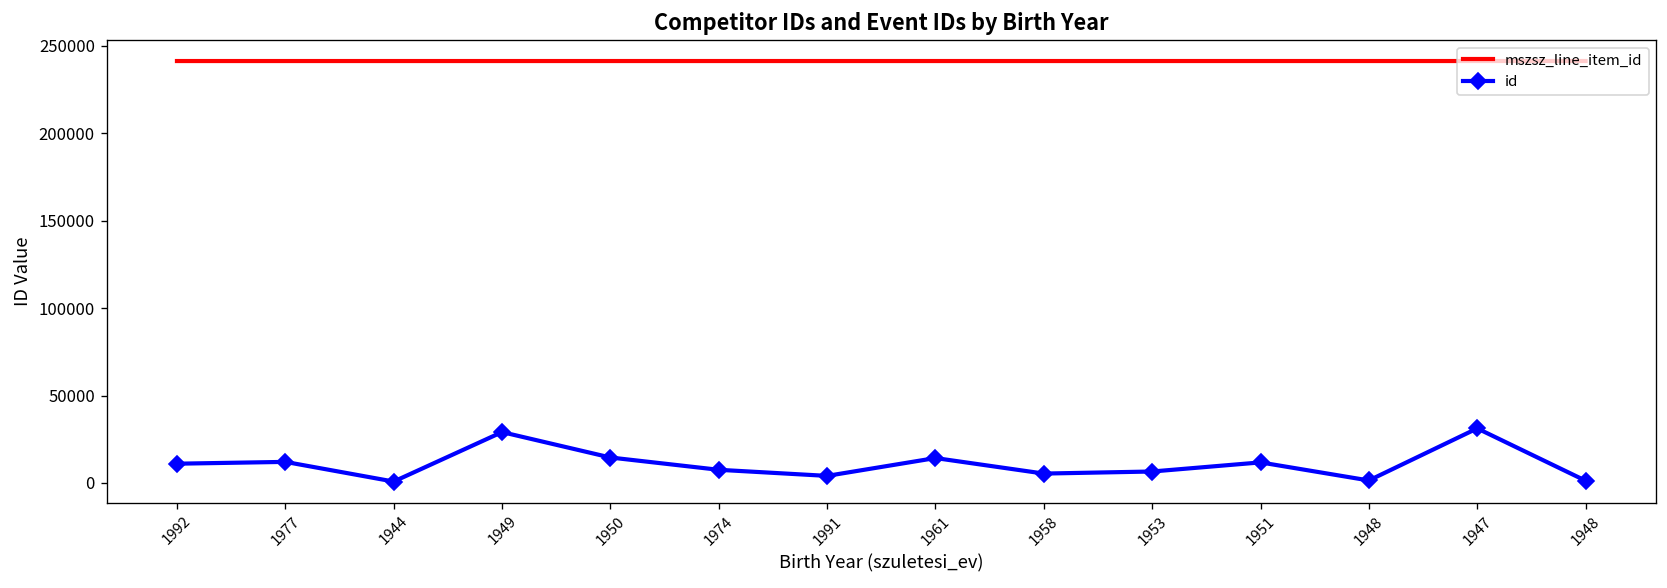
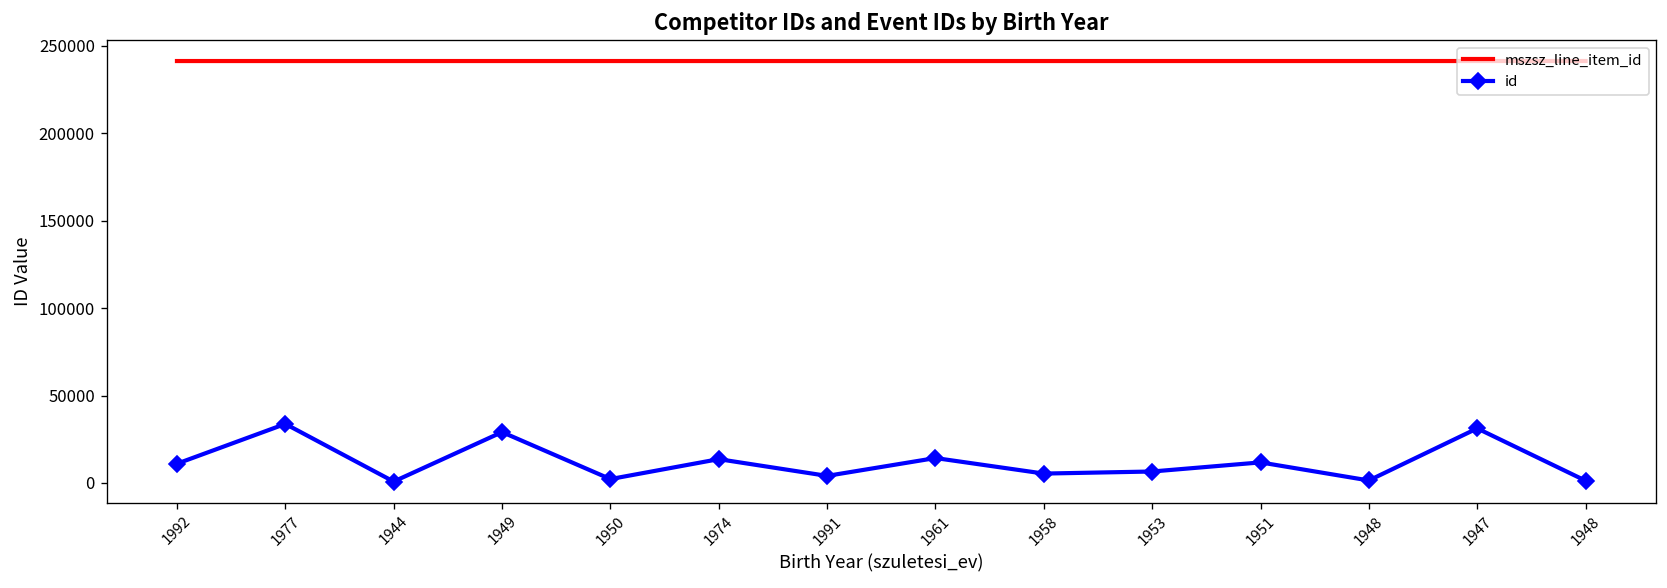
id, 1977: 12000 -> 34000
id, 1950: 15000 -> 2000
id, 1974: 8000 -> 14000
